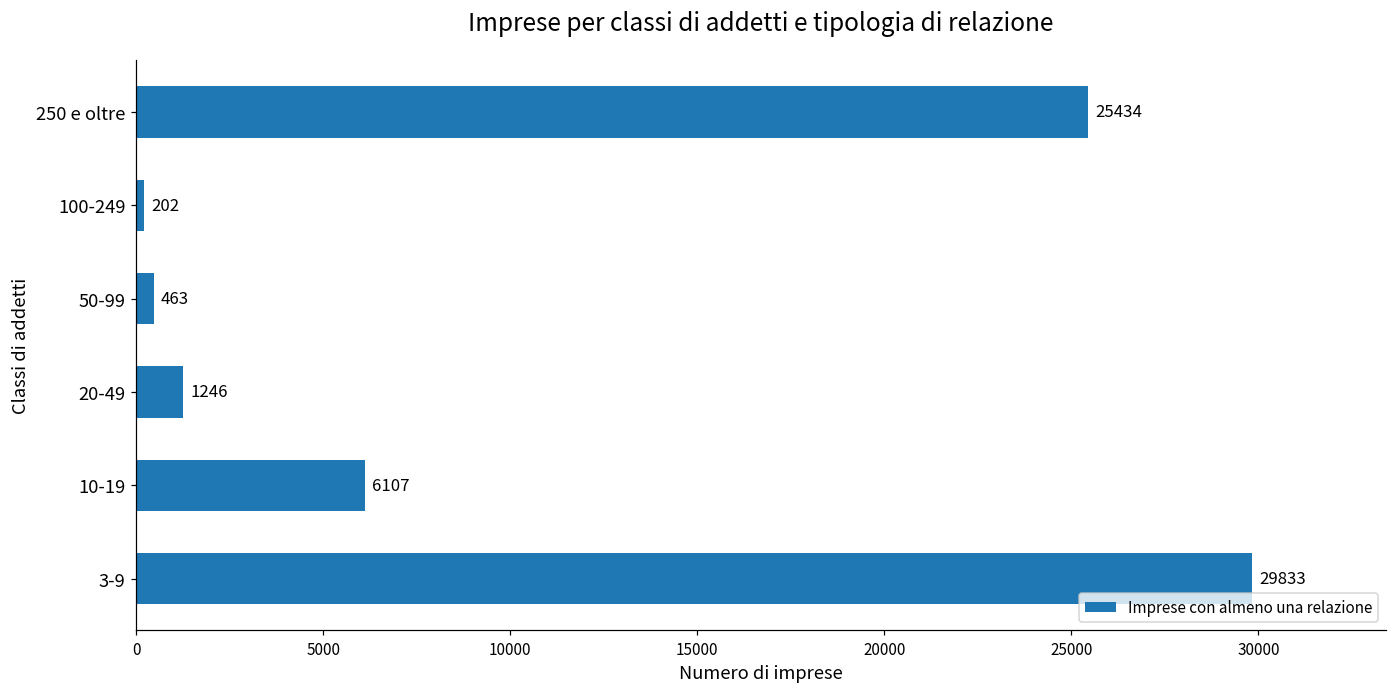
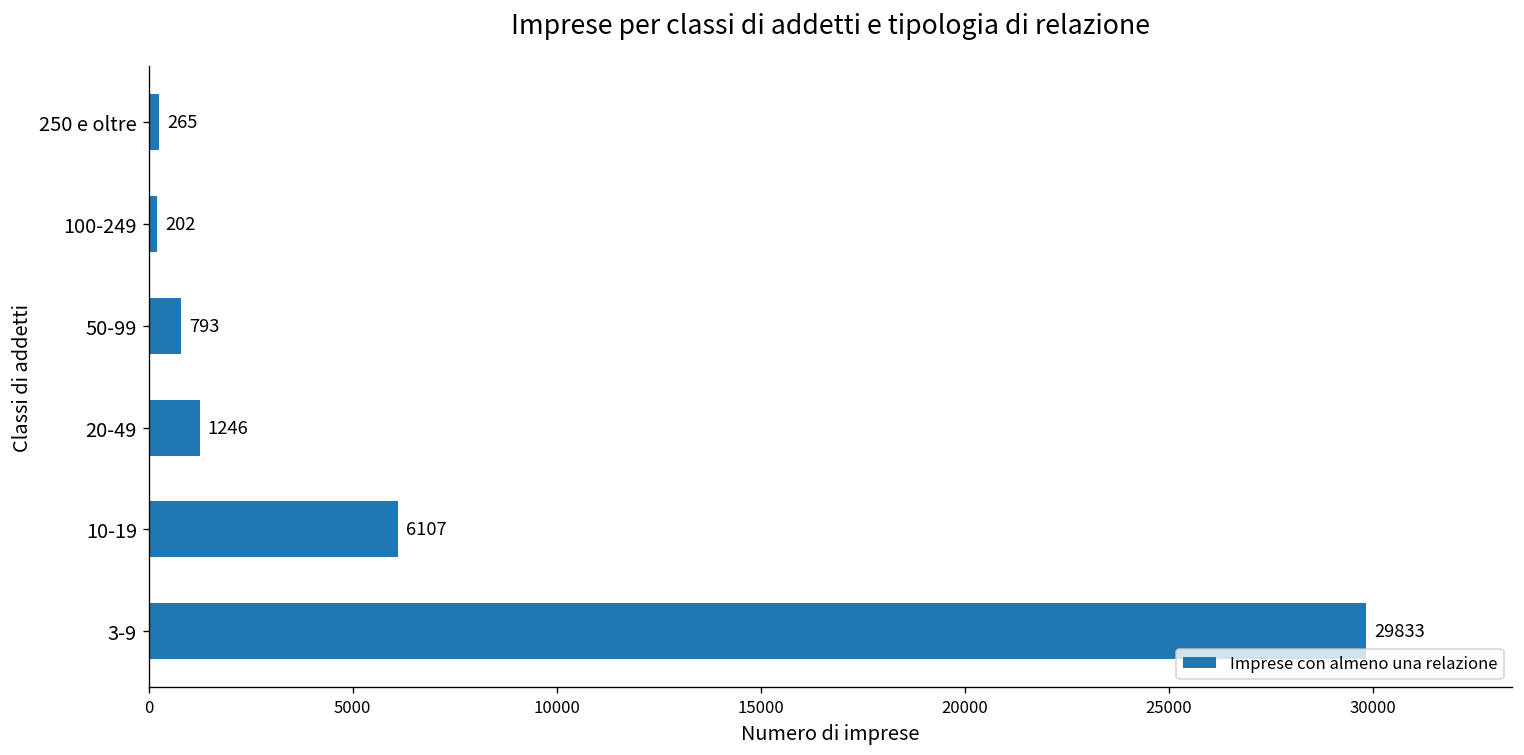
250 e oltre: 25434 -> 265
50-99: 463 -> 793
